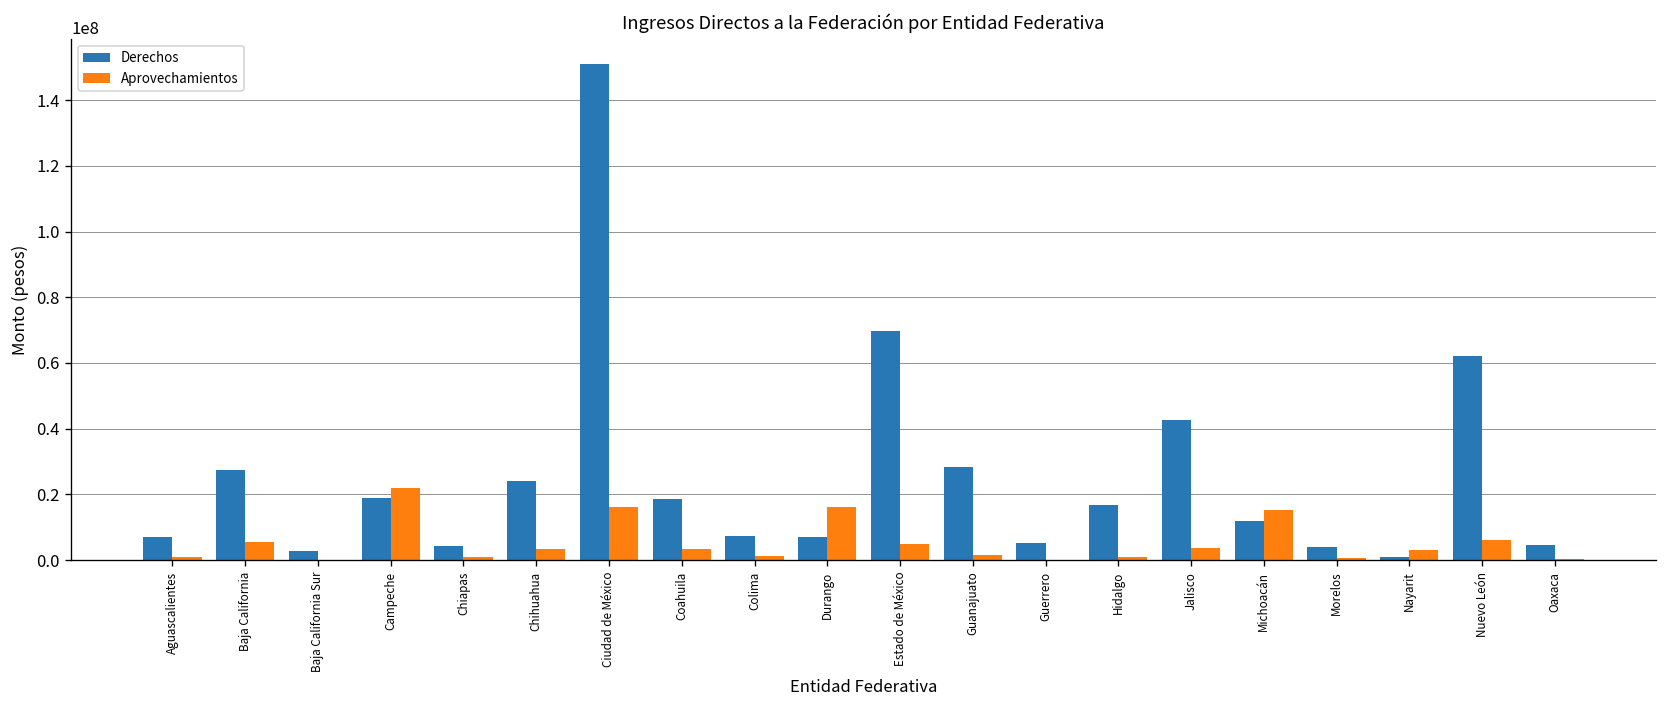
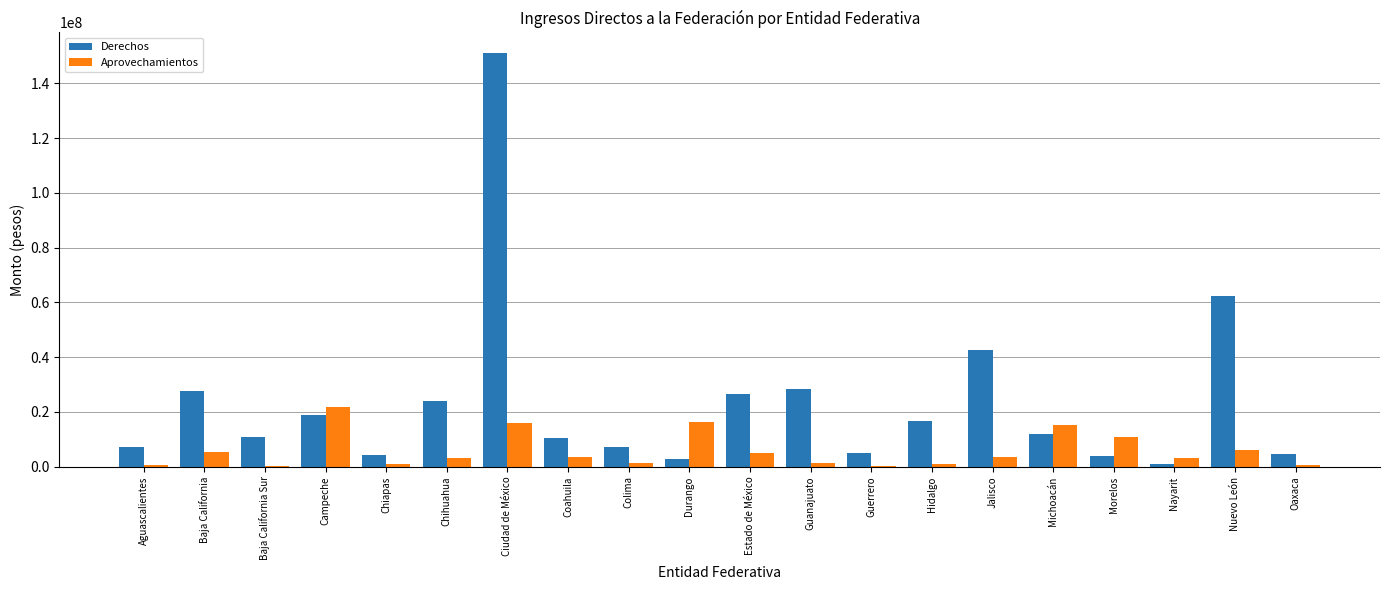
Derechos, Baja California Sur: 3000000 -> 11000000
Derechos, Coahuila: 19000000 -> 10000000
Derechos, Durango: 7000000 -> 3000000
Derechos, Estado de México: 70000000 -> 27000000
Aprovechamientos, Morelos: 1000000 -> 11000000
